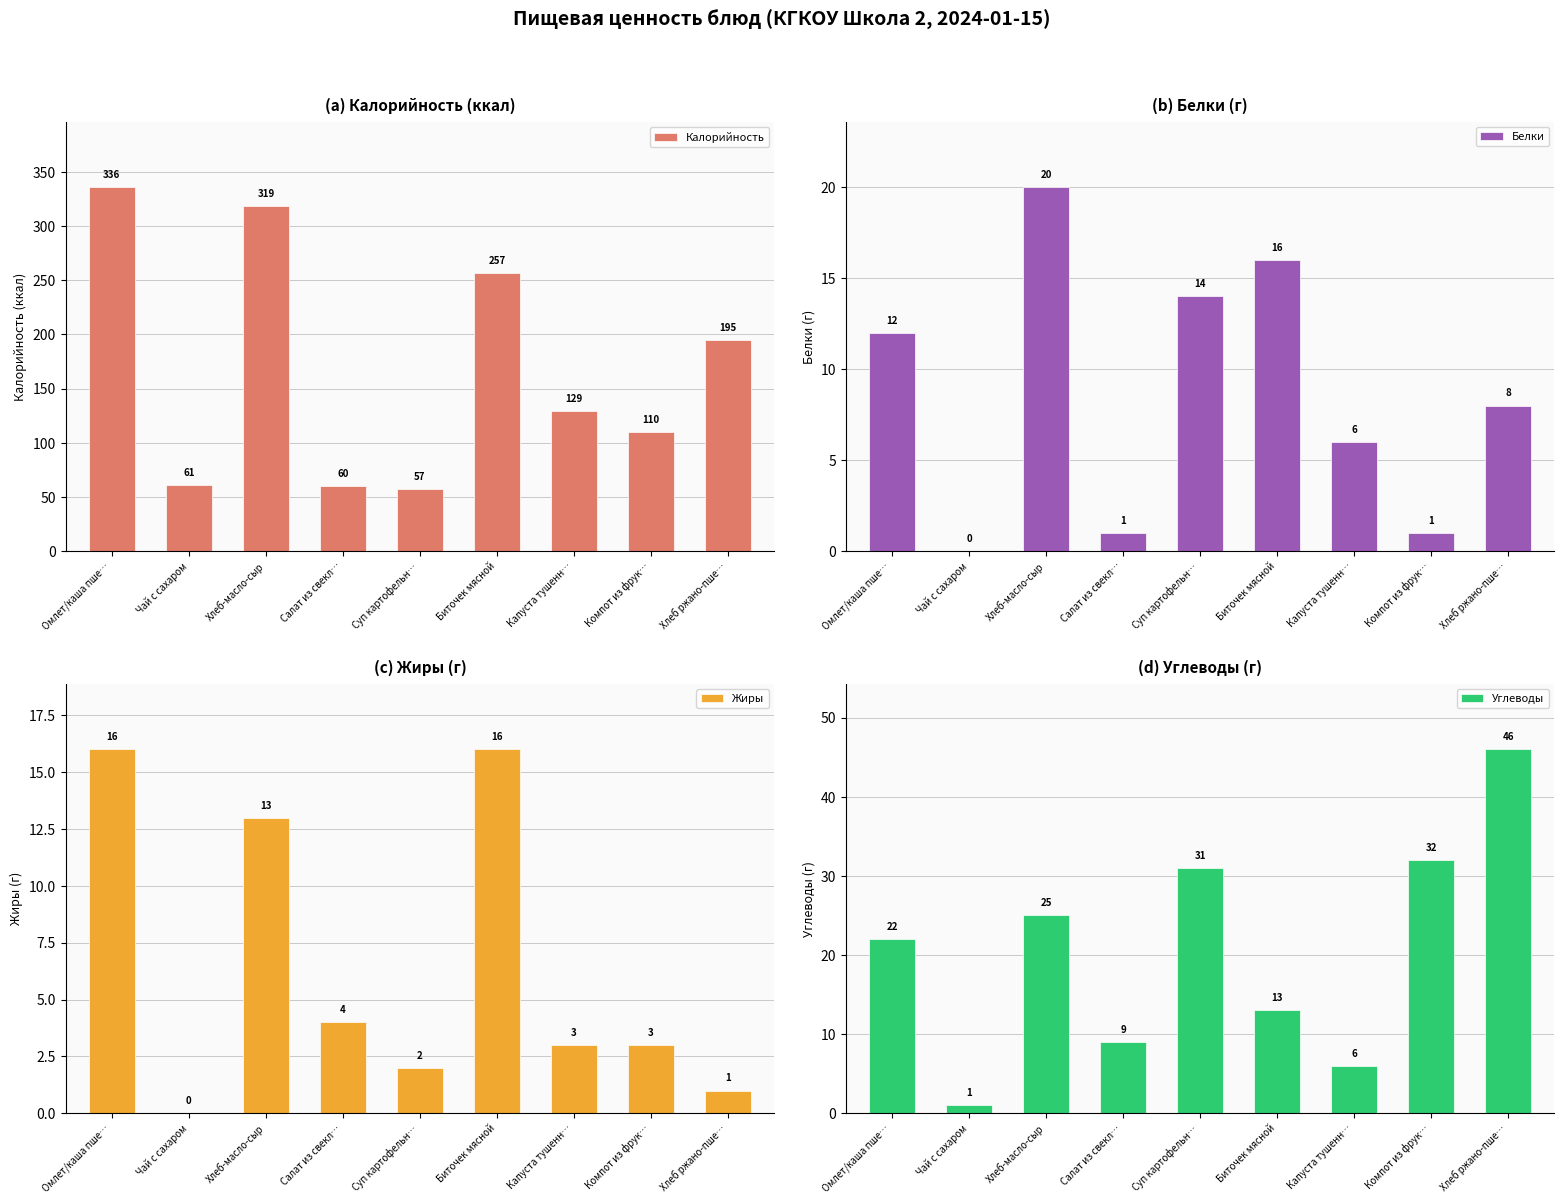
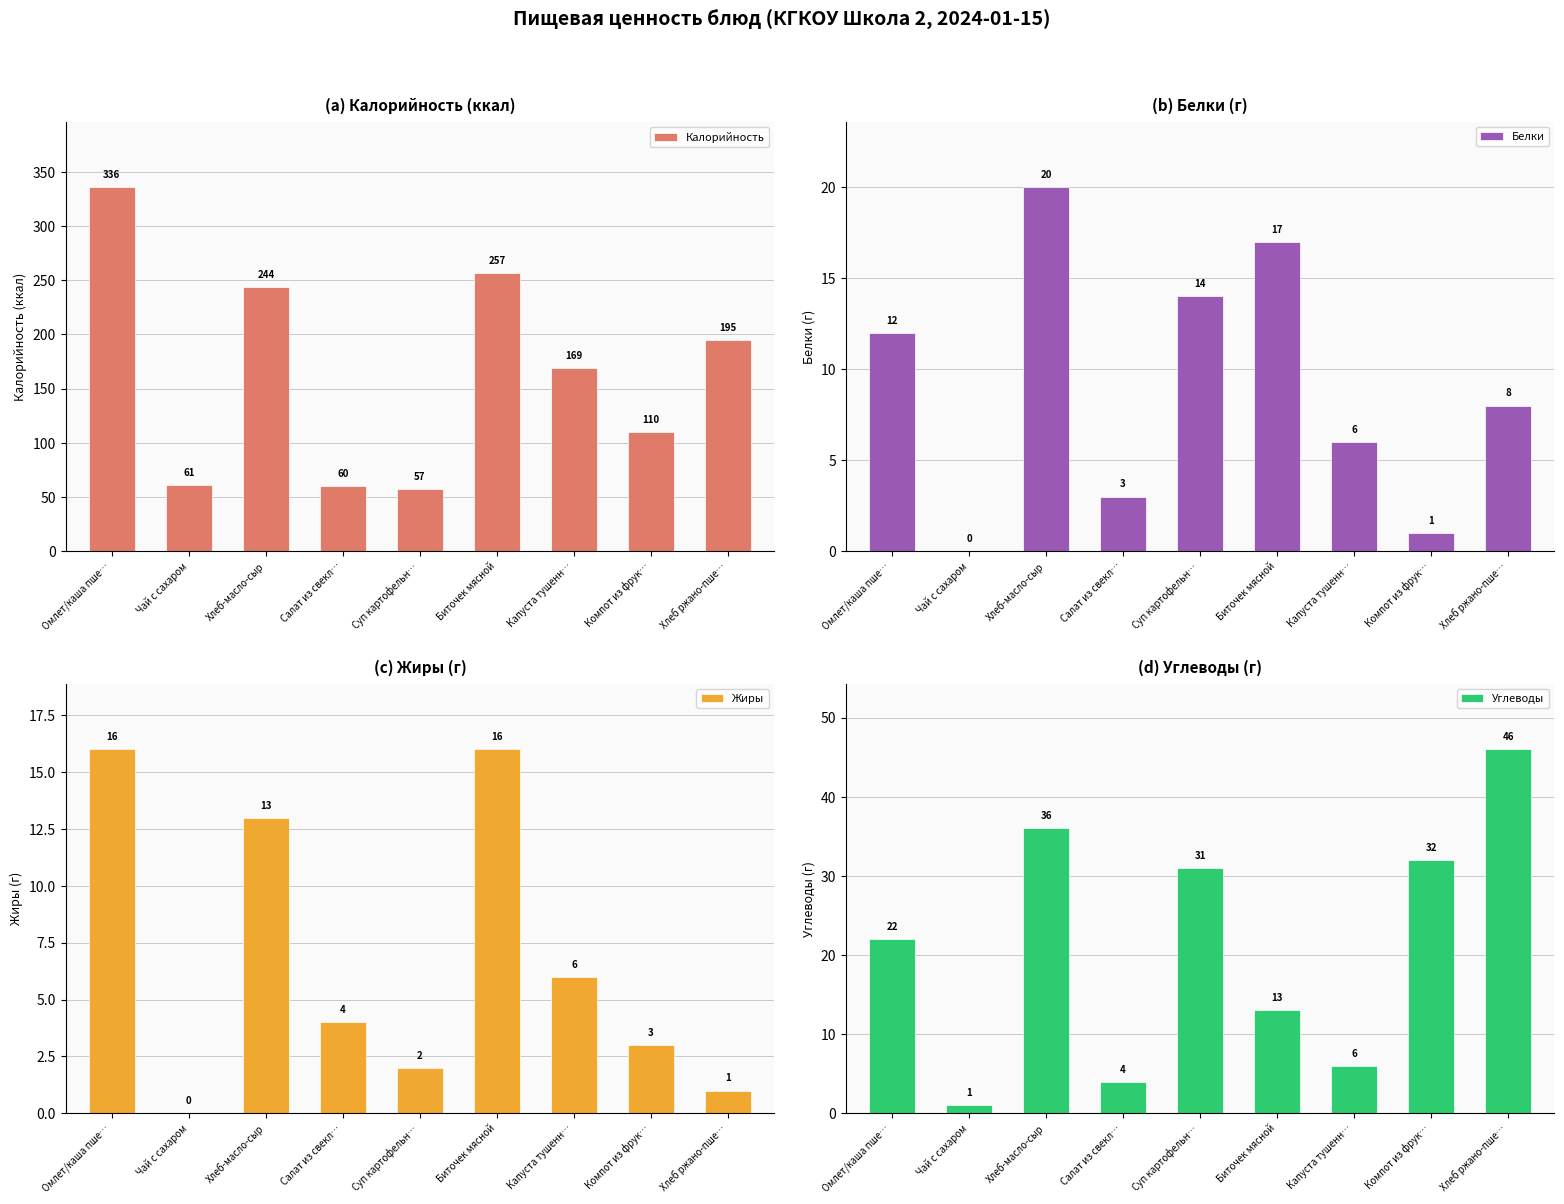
(a) Калорийность (ккал), Хлеб-масло-сыр: 319 -> 244
(a) Калорийность (ккал), Капуста тушенн…: 129 -> 169
(b) Белки (г), Салат из свекл…: 1 -> 3
(b) Белки (г), Биточек мясной: 16 -> 17
(c) Жиры (г), Капуста тушенн…: 3 -> 6
(d) Углеводы (г), Хлеб-масло-сыр: 25 -> 36
(d) Углеводы (г), Салат из свекл…: 9 -> 4
